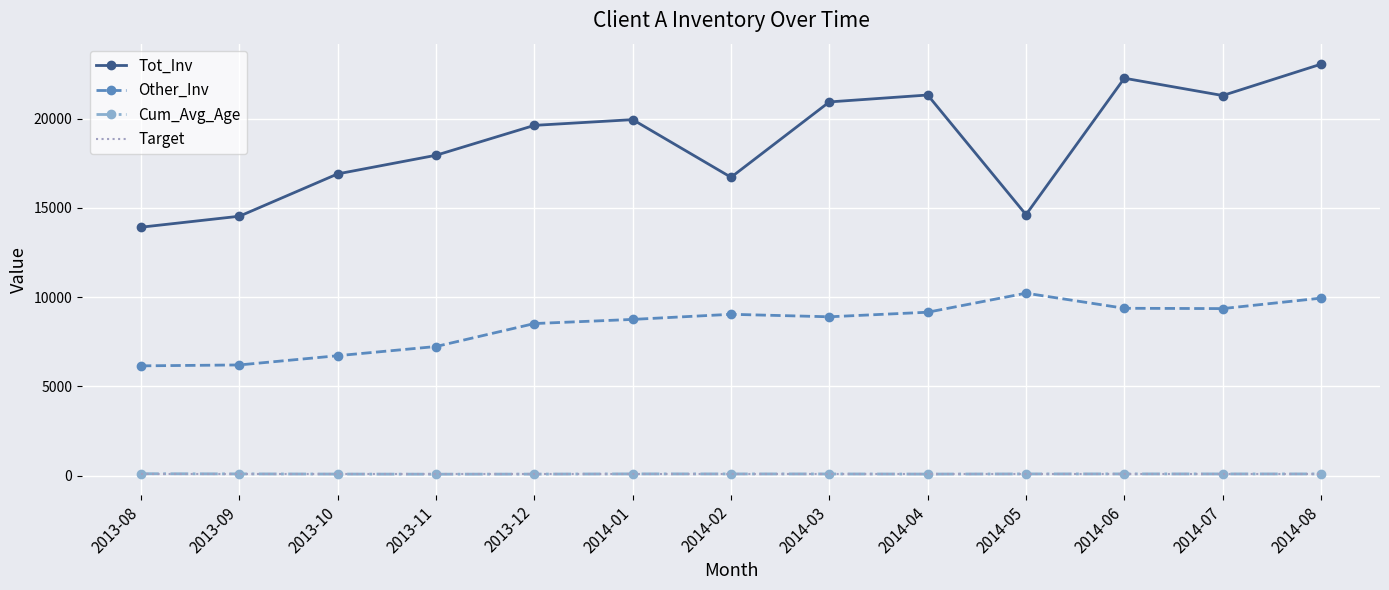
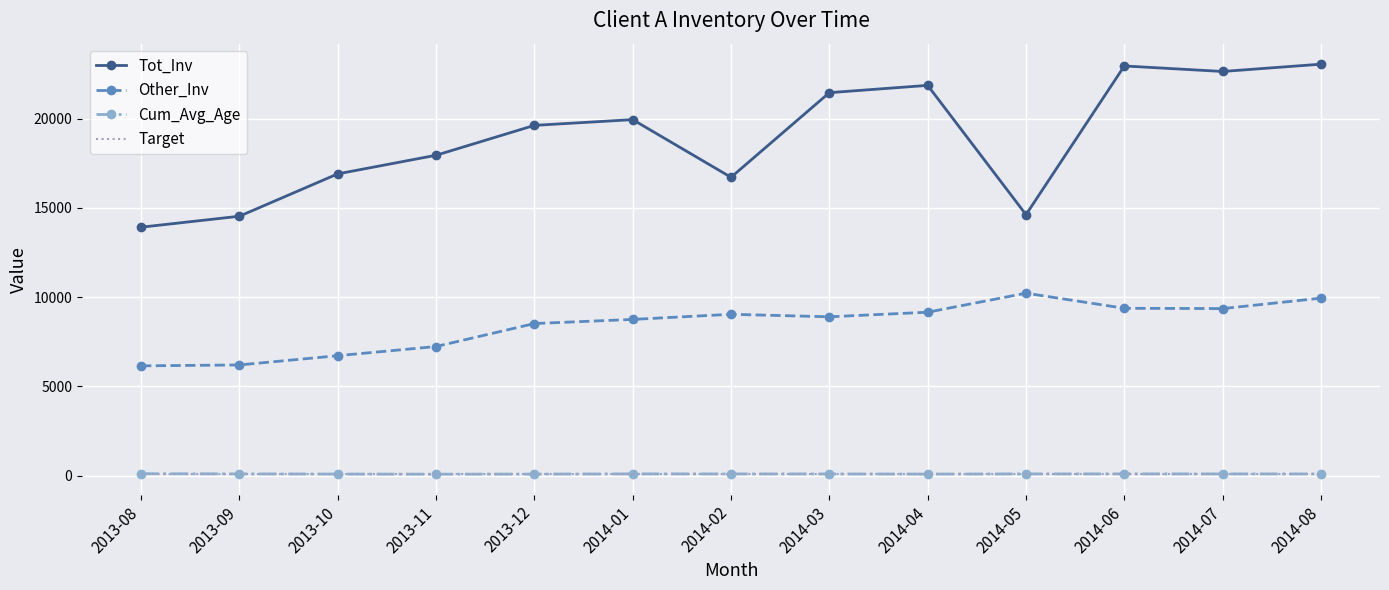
Tot_Inv, 2014-03: 20900 -> 21500
Tot_Inv, 2014-04: 21300 -> 21900
Tot_Inv, 2014-06: 22300 -> 23000
Tot_Inv, 2014-07: 21300 -> 22600
